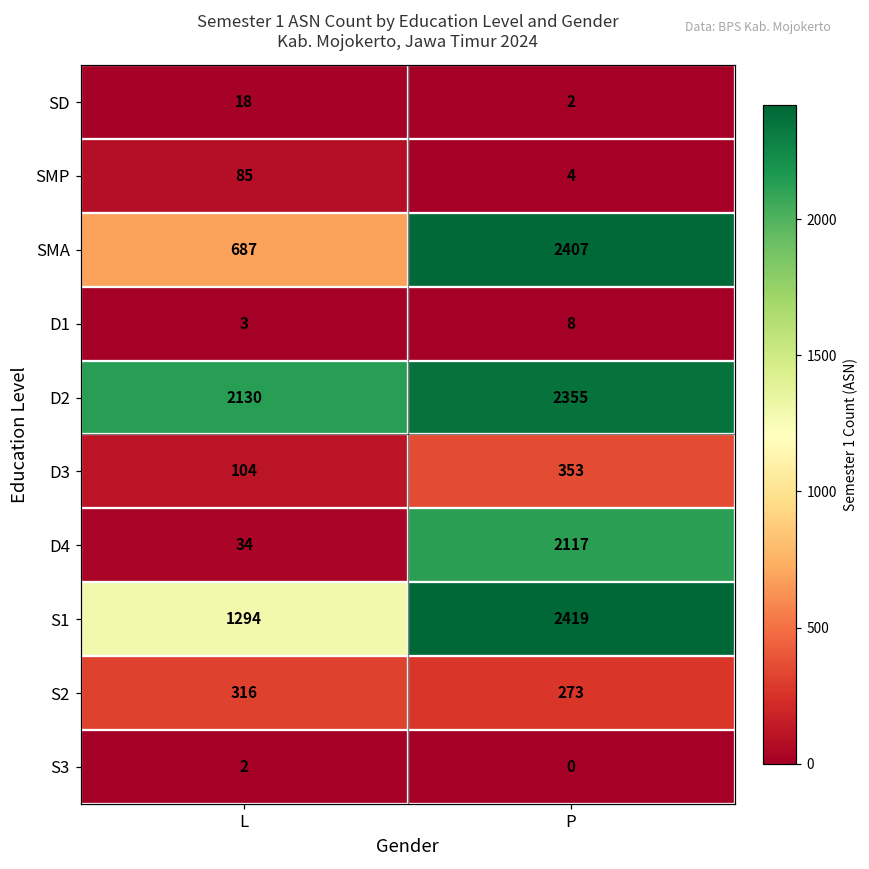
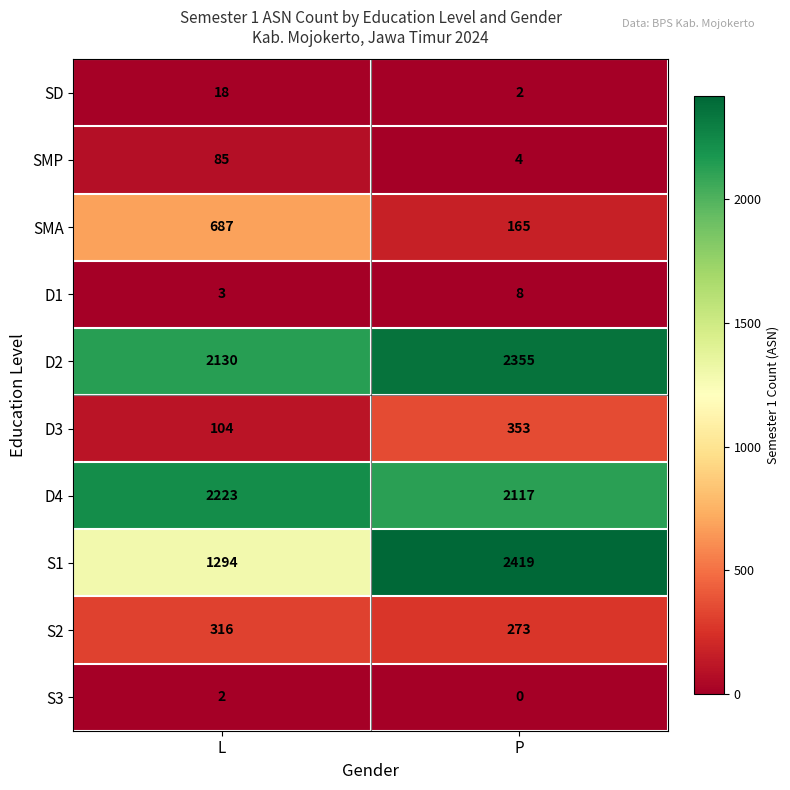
SMA, P: 2407 -> 165
D4, L: 34 -> 2223
